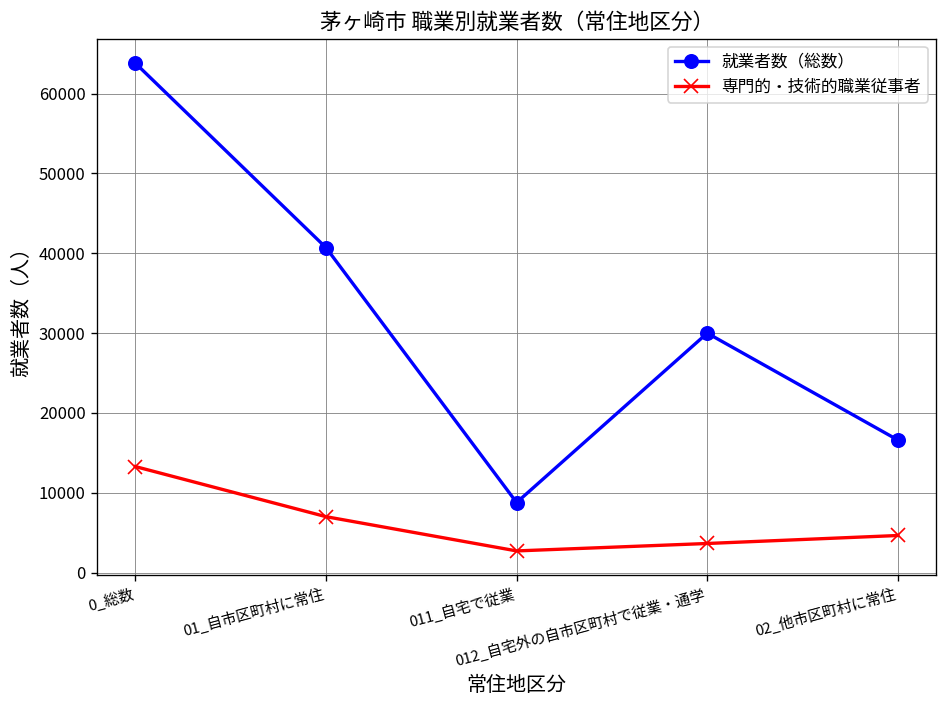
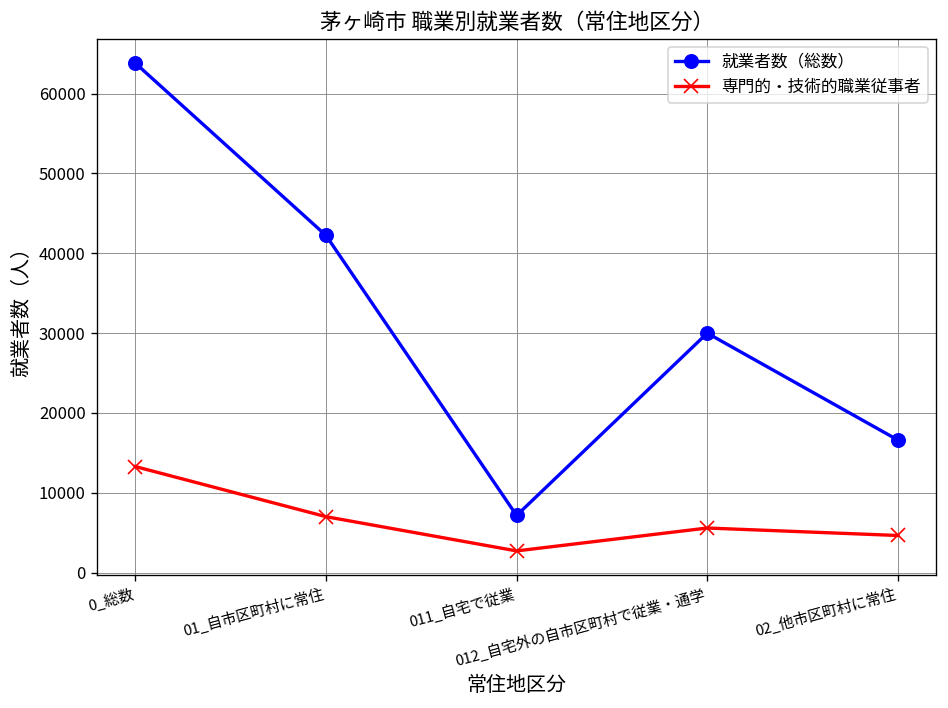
就業者数（総数）, 01_自市区町村に常住: 41000 -> 42000
就業者数（総数）, 011_自宅で従業: 9000 -> 7000
専門的・技術的職業従事者, 012_自宅外の自市区町村で従業・通学: 4000 -> 6000
